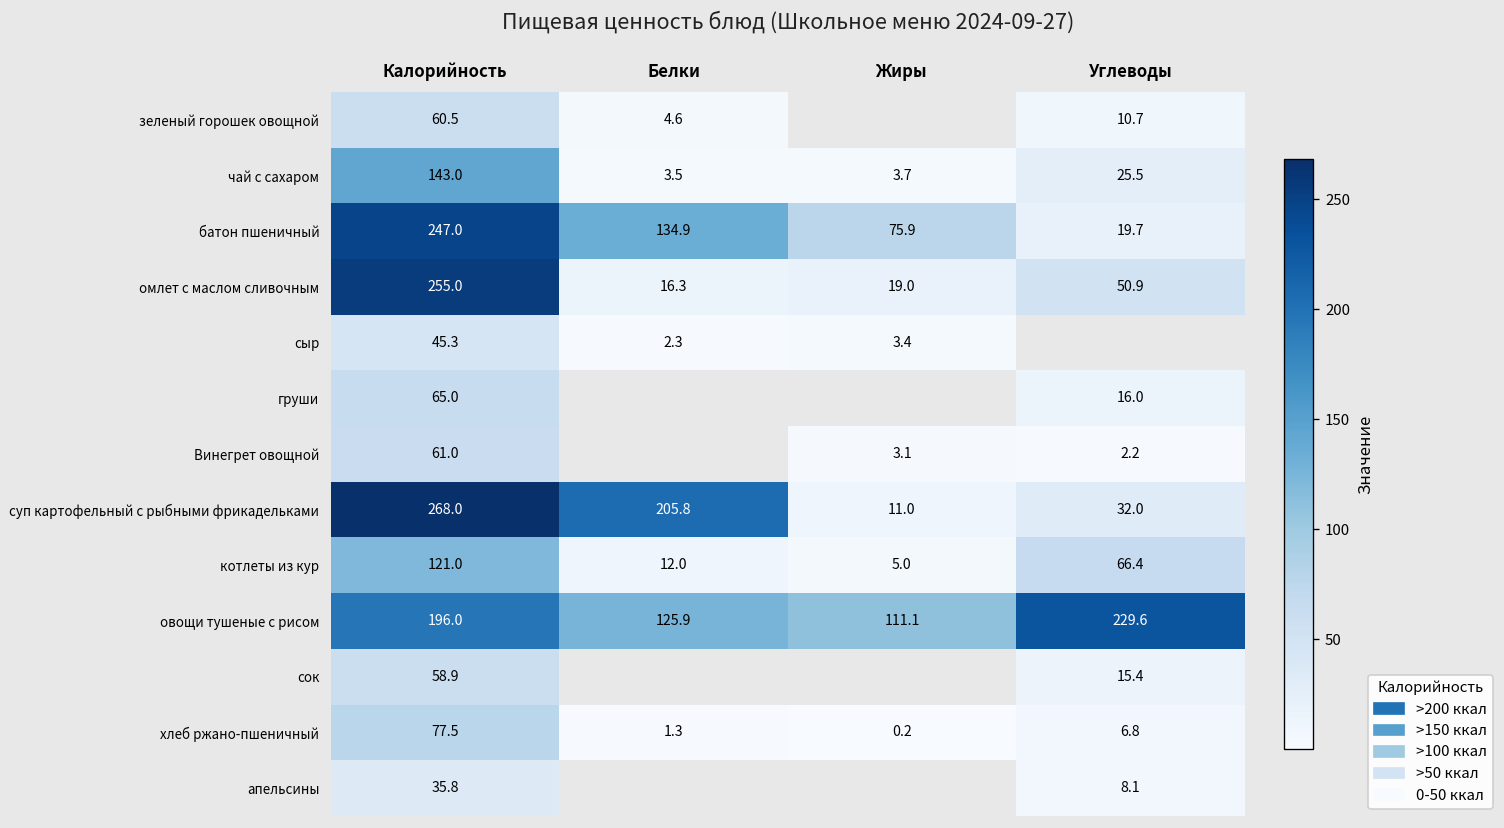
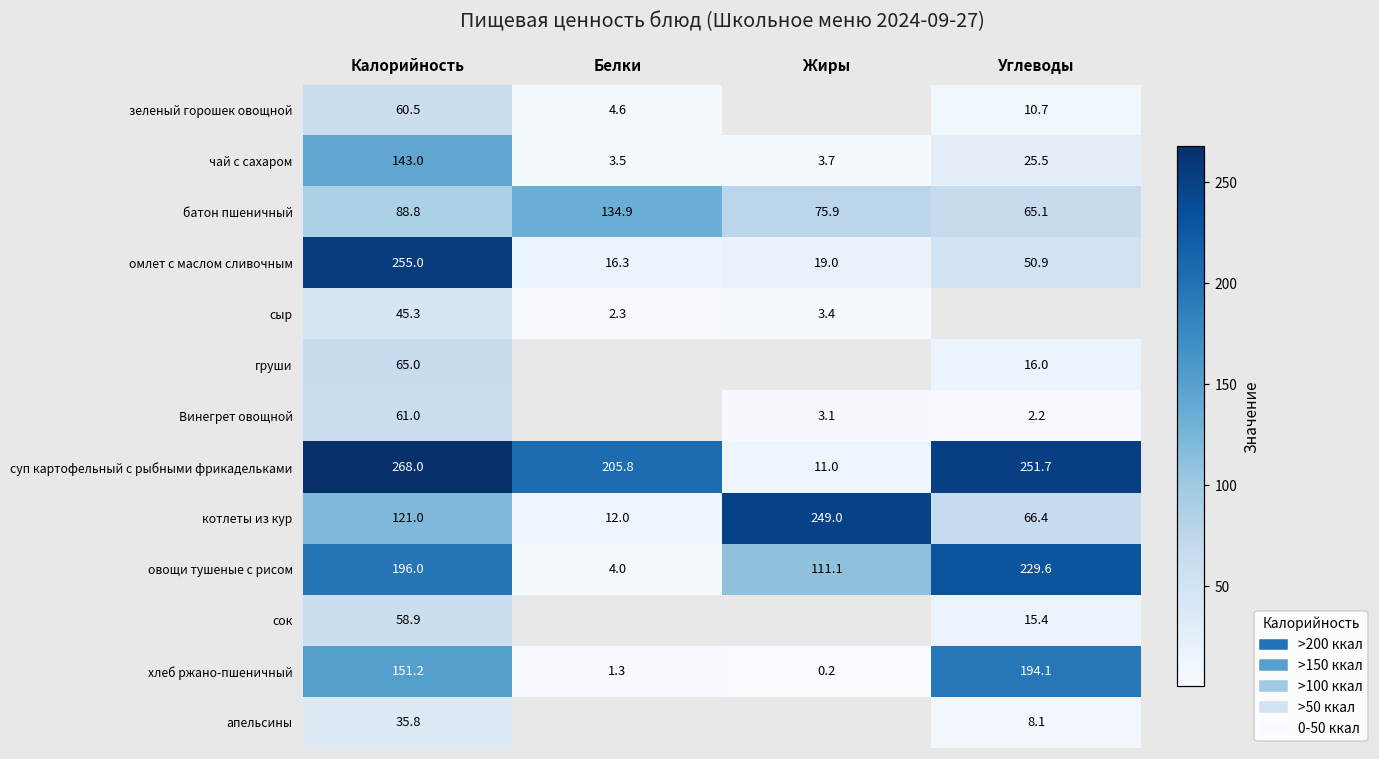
батон пшеничный, Калорийность: 247.0 -> 88.8
батон пшеничный, Углеводы: 19.7 -> 65.1
суп картофельный с рыбными фрикадельками, Углеводы: 32.0 -> 251.7
котлеты из кур, Жиры: 5.0 -> 249.0
овощи тушеные с рисом, Белки: 125.9 -> 4.0
хлеб ржано-пшеничный, Калорийность: 77.5 -> 151.2
хлеб ржано-пшеничный, Углеводы: 6.8 -> 194.1
